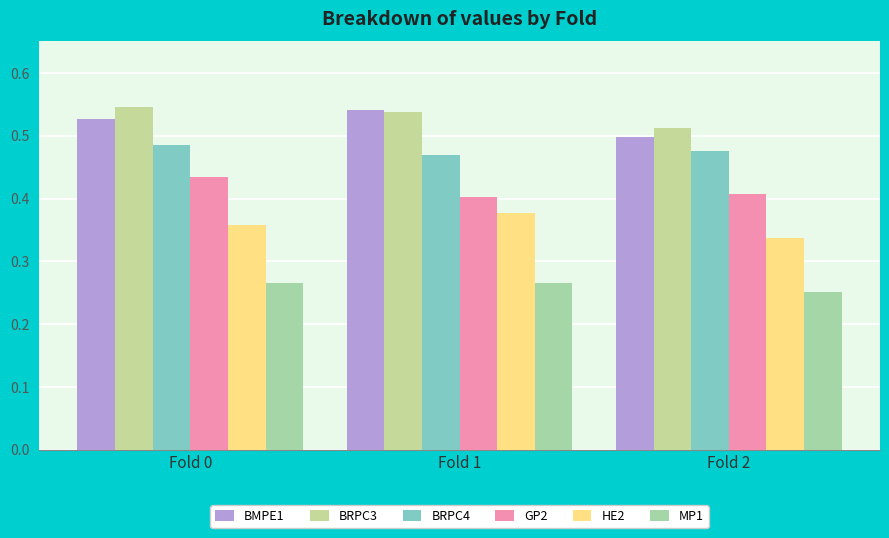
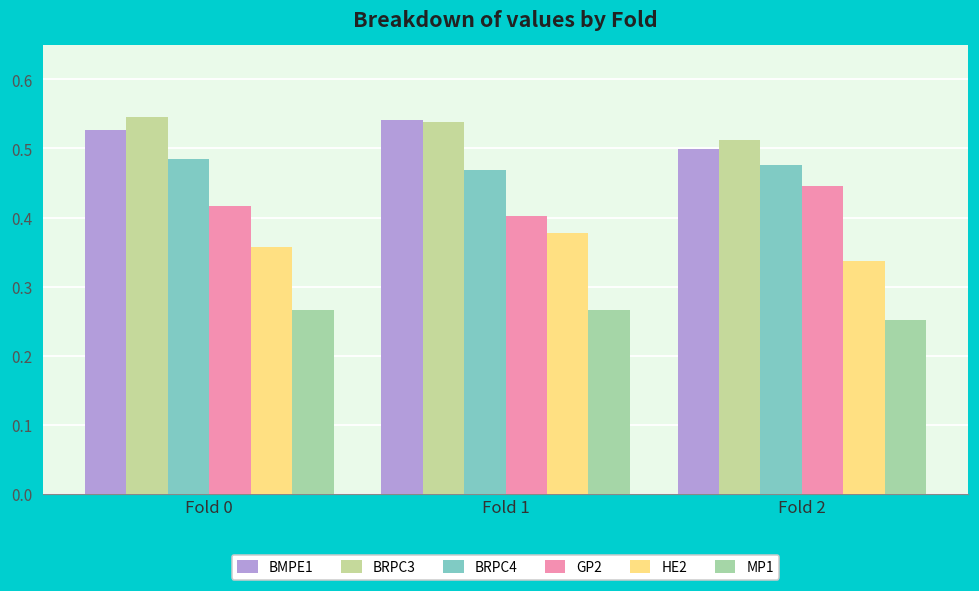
GP2, Fold 0: 0.43 -> 0.42
GP2, Fold 2: 0.41 -> 0.45
